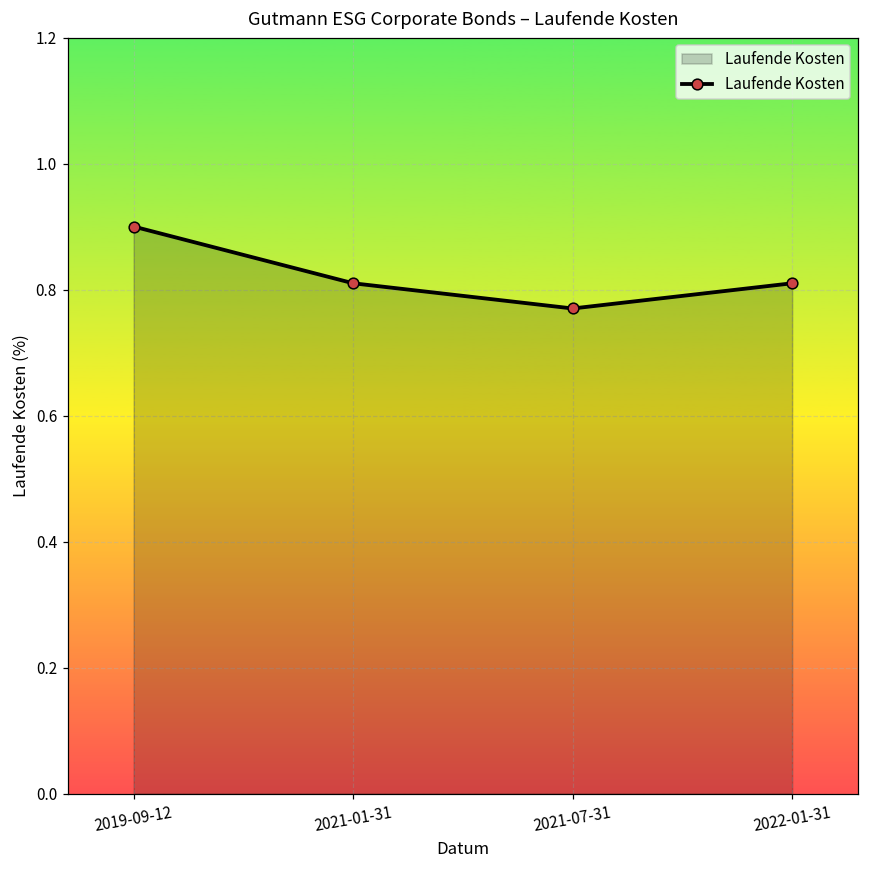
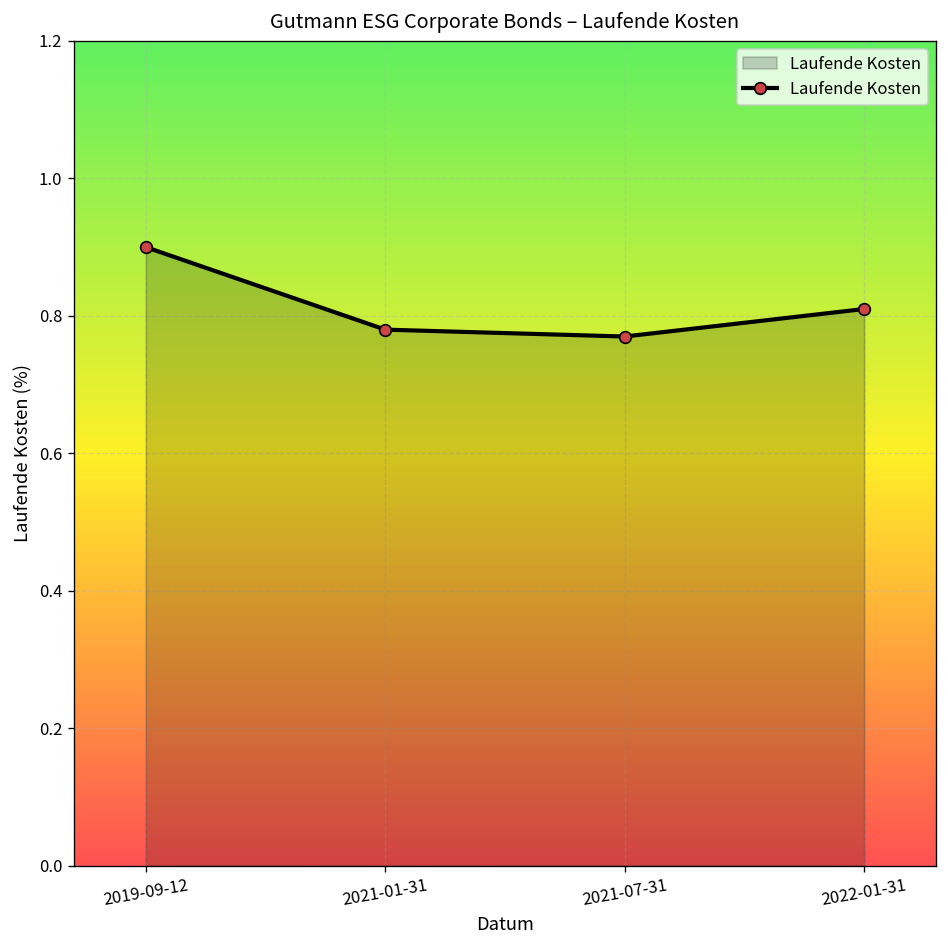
2021-01-31: 0.81 -> 0.78
